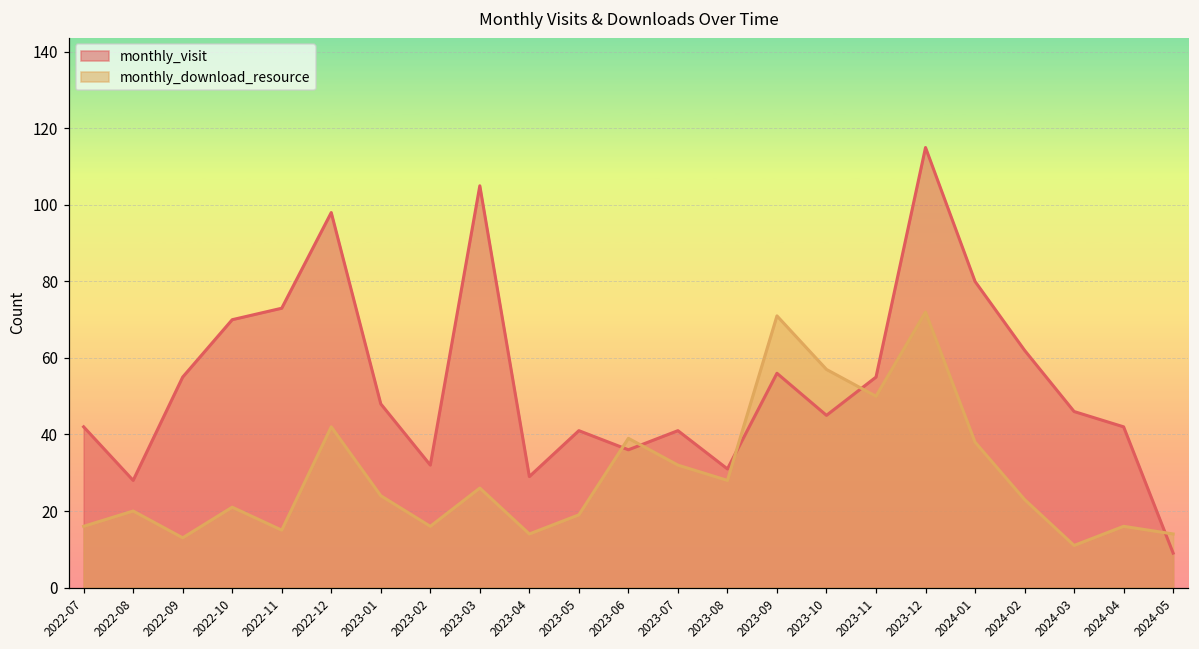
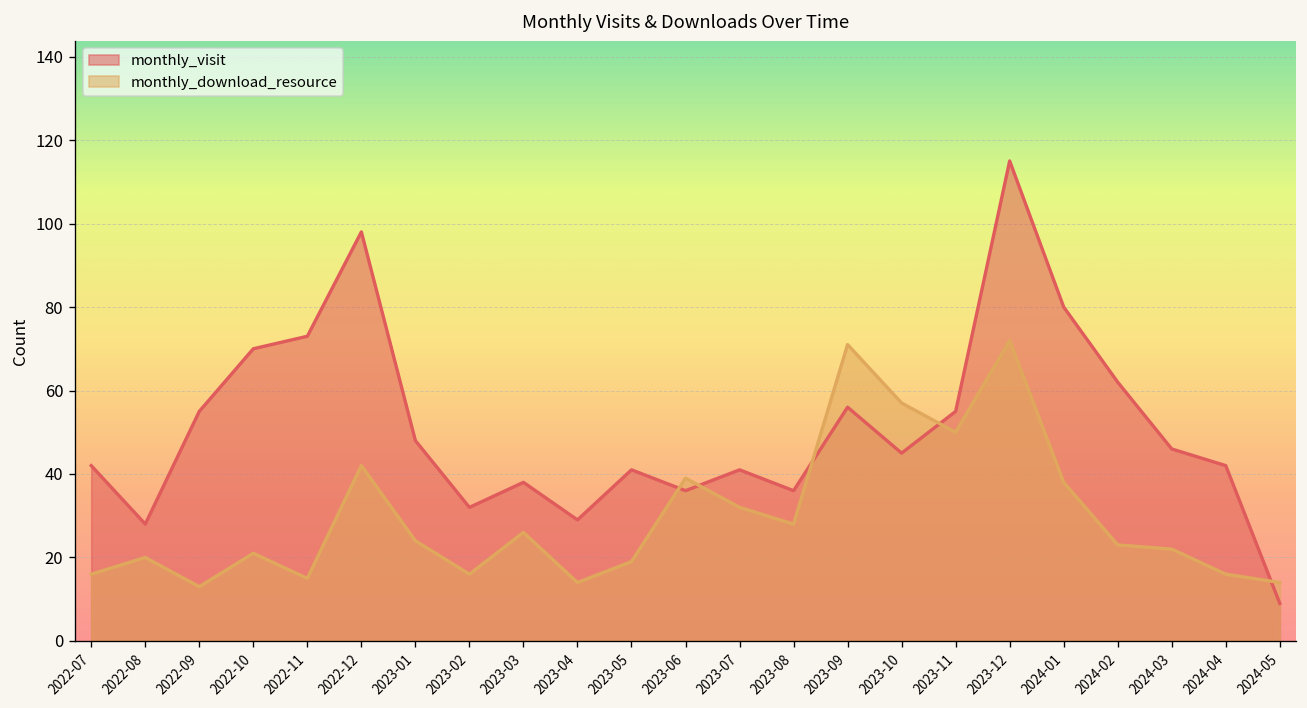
monthly_visit, 2023-03: 105 -> 38
monthly_visit, 2023-08: 31 -> 36
monthly_download_resource, 2024-03: 11 -> 22
